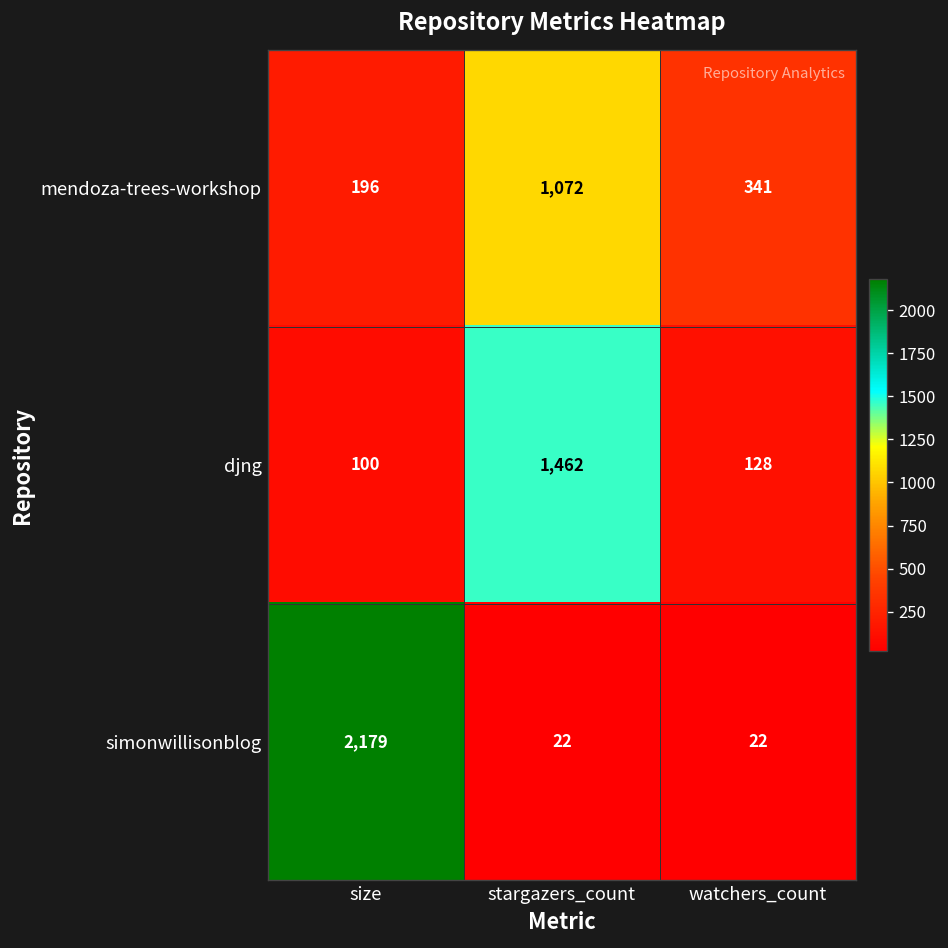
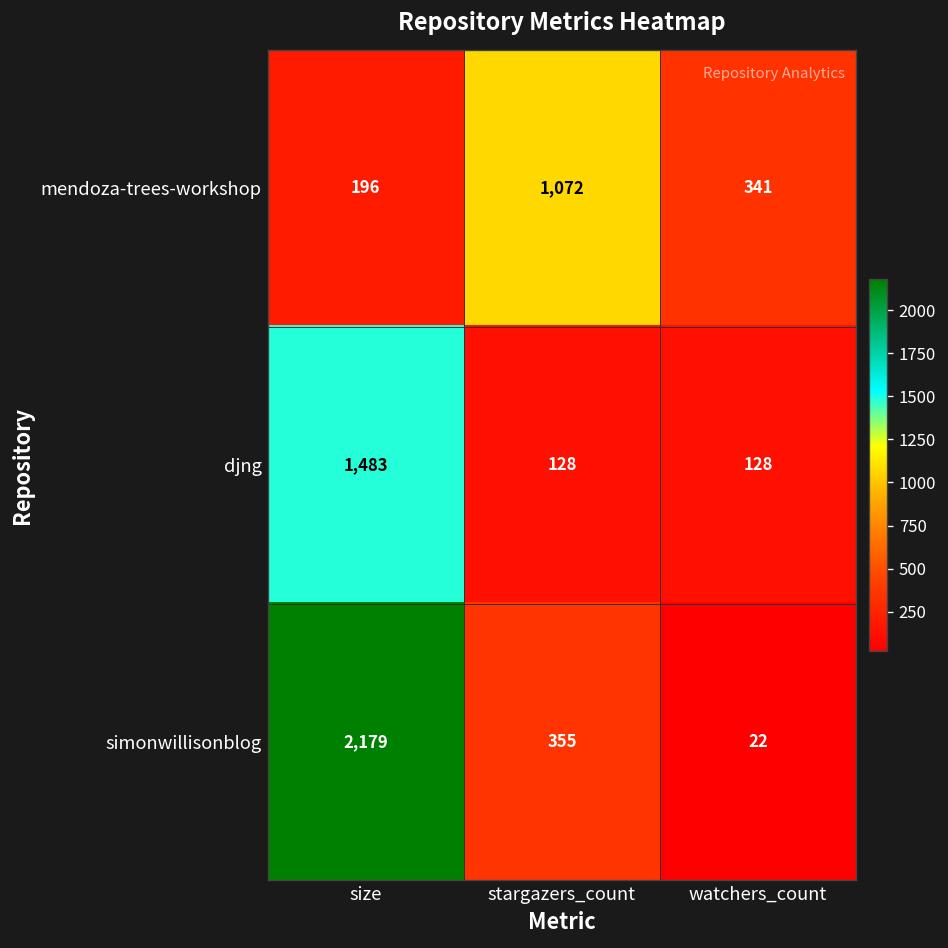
djng, size: 100 -> 1,483
djng, stargazers_count: 1,462 -> 128
simonwillisonblog, stargazers_count: 22 -> 355
